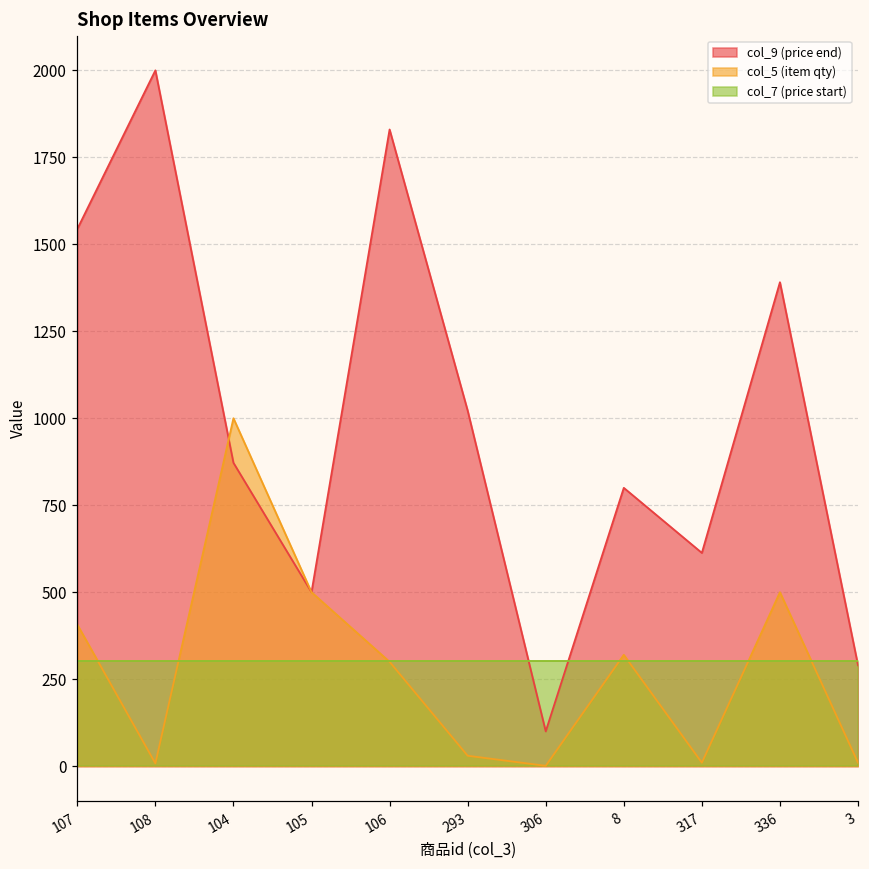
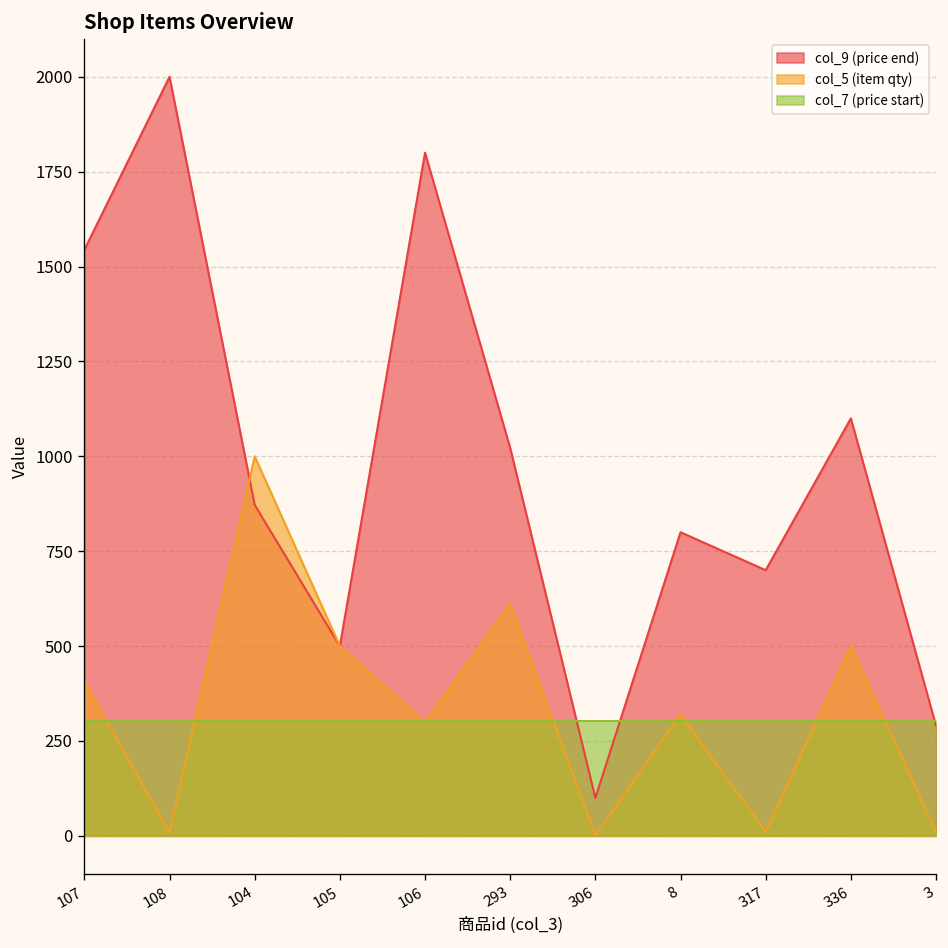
col_9 (price end), 106: 1830 -> 1800
col_5 (item qty), 293: 30 -> 610
col_9 (price end), 317: 610 -> 700
col_9 (price end), 336: 1390 -> 1100
